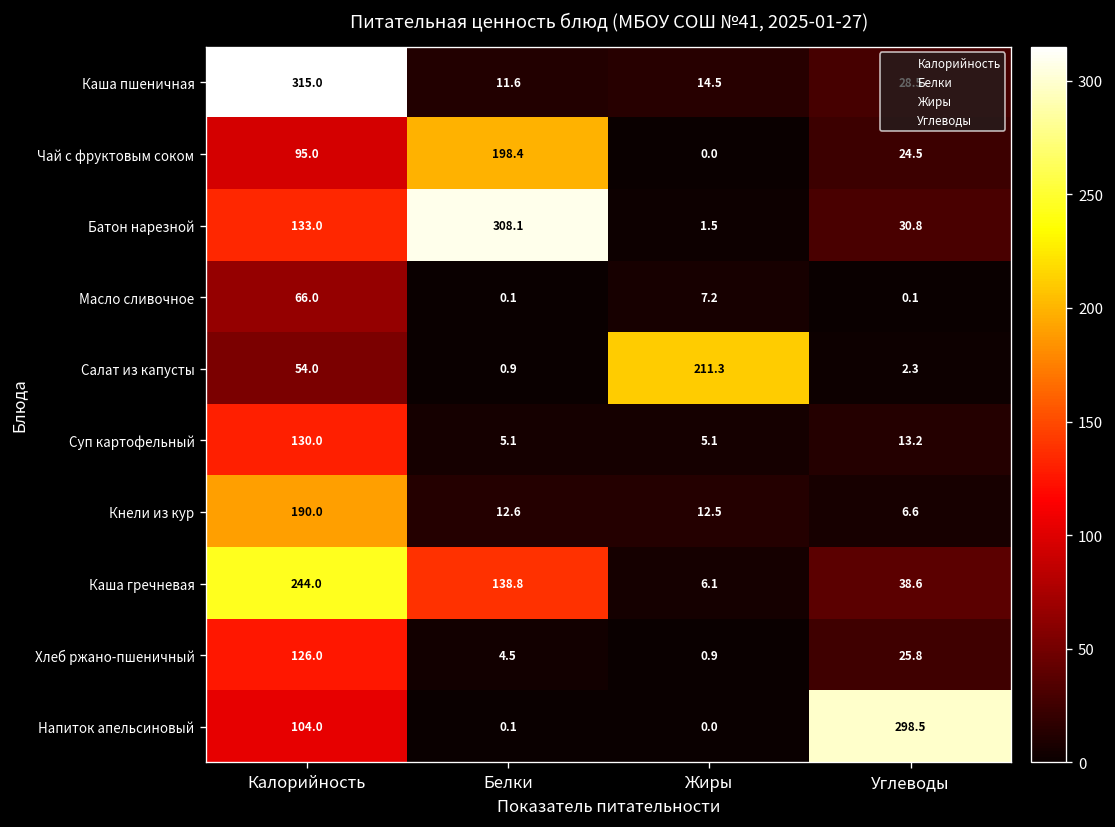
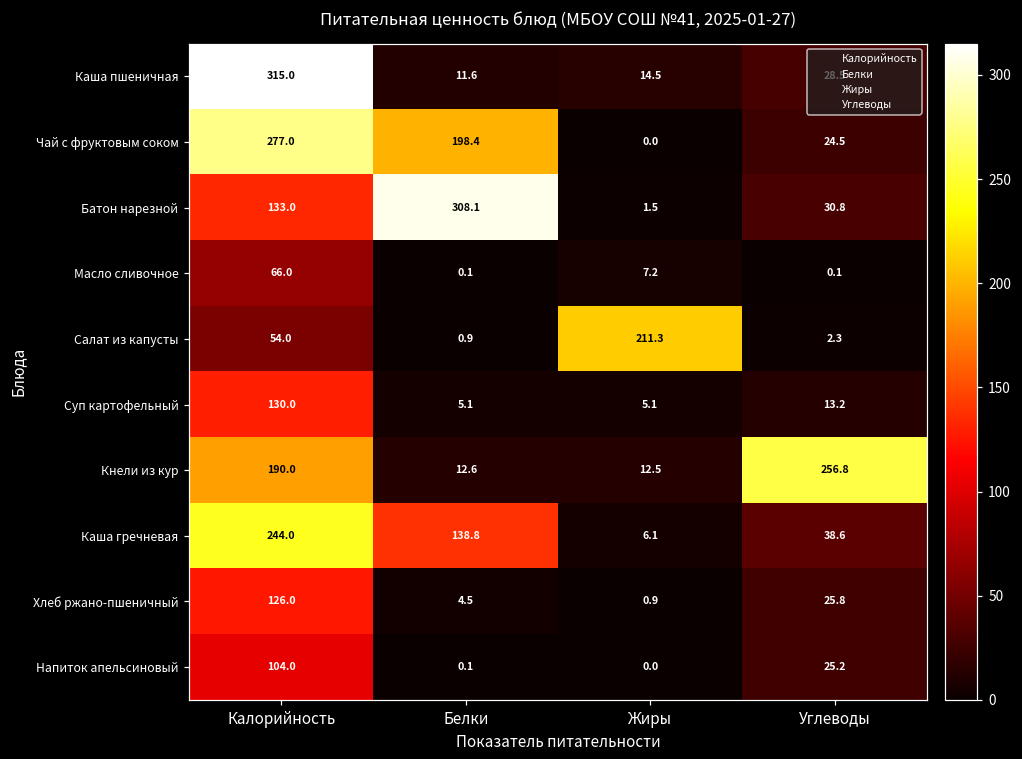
Чай с фруктовым соком, Калорийность: 95.0 -> 277.0
Кнели из кур, Углеводы: 6.6 -> 256.8
Напиток апельсиновый, Углеводы: 298.5 -> 25.2
